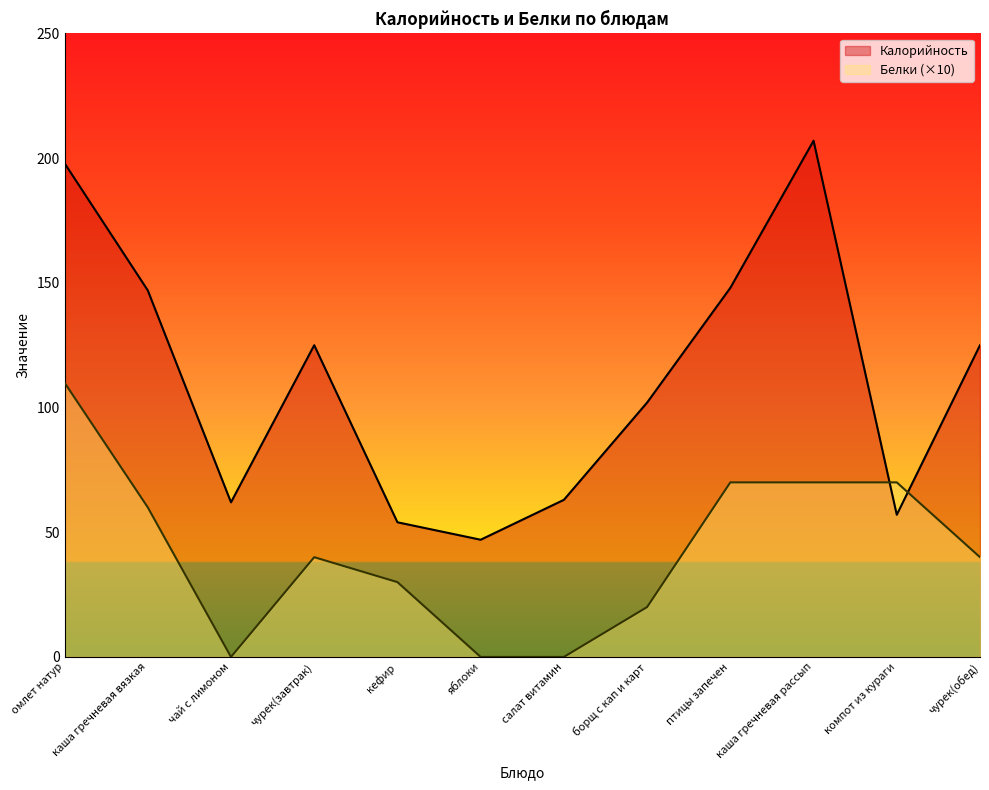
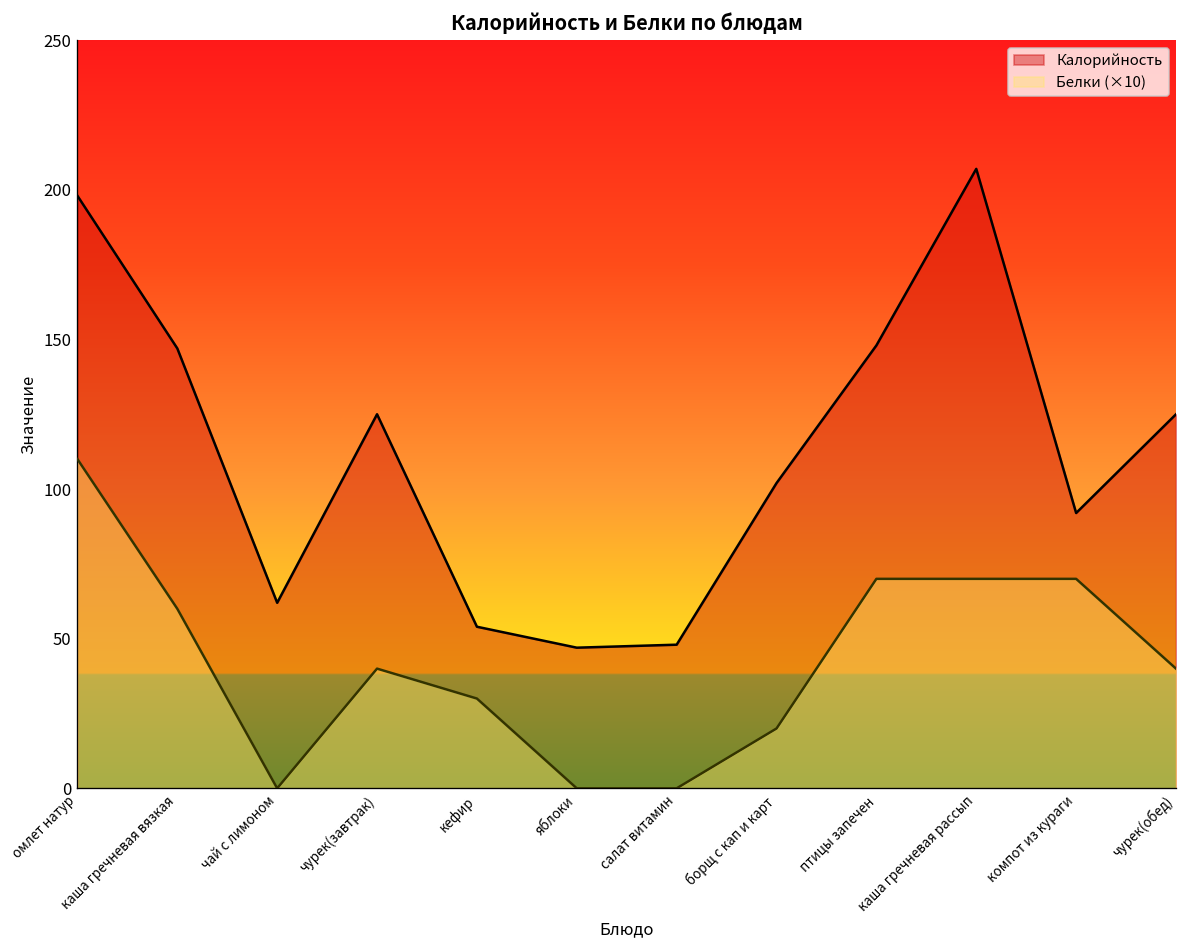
Калорийность, салат витамин: 63 -> 48
Калорийность, компот из кураги: 57 -> 92
